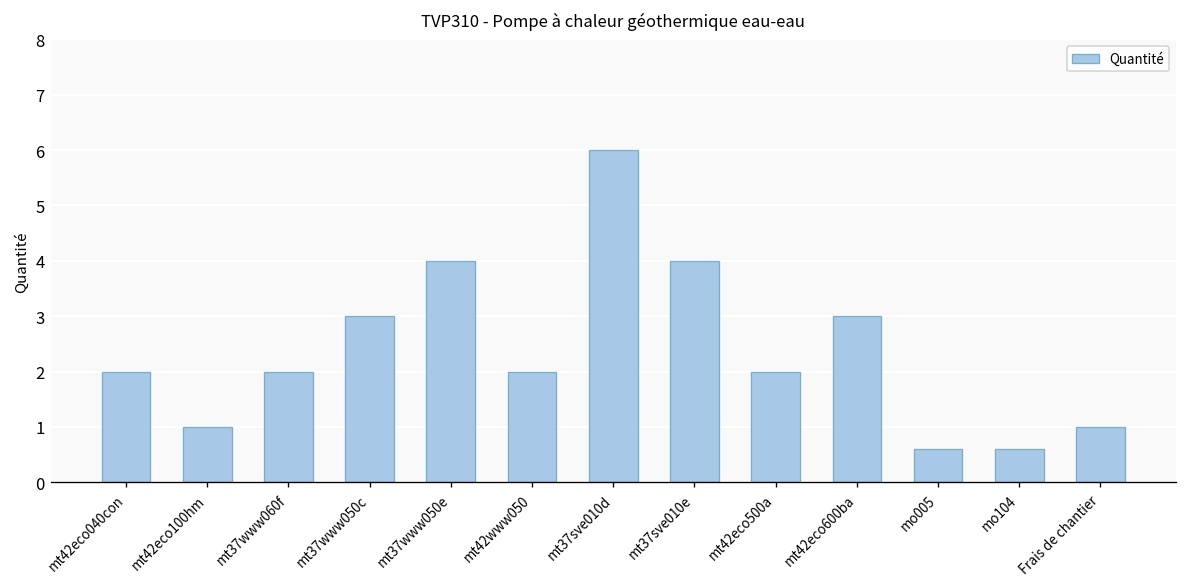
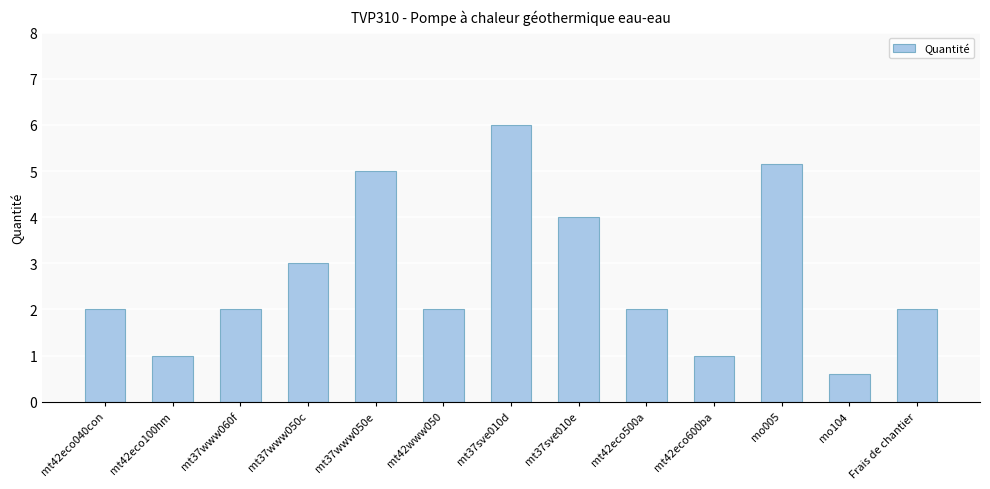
mt37www050e: 4 -> 5
mt42eco600ba: 3 -> 1
mo005: 0.6 -> 5.1
Frais de chantier: 1 -> 2
